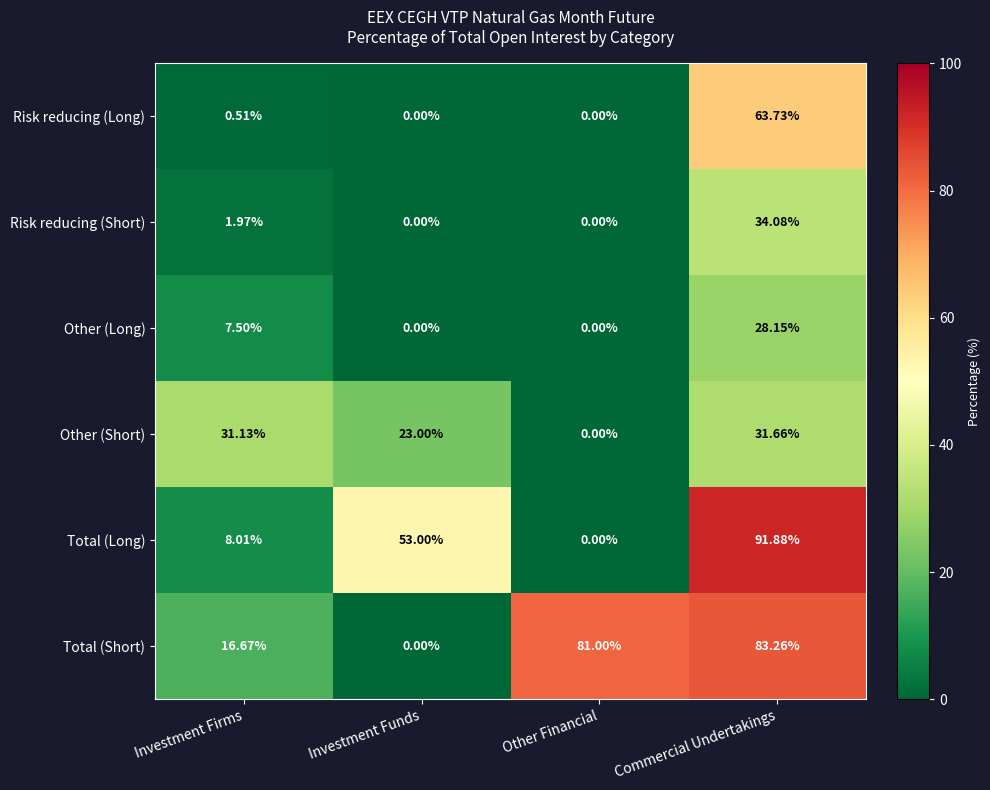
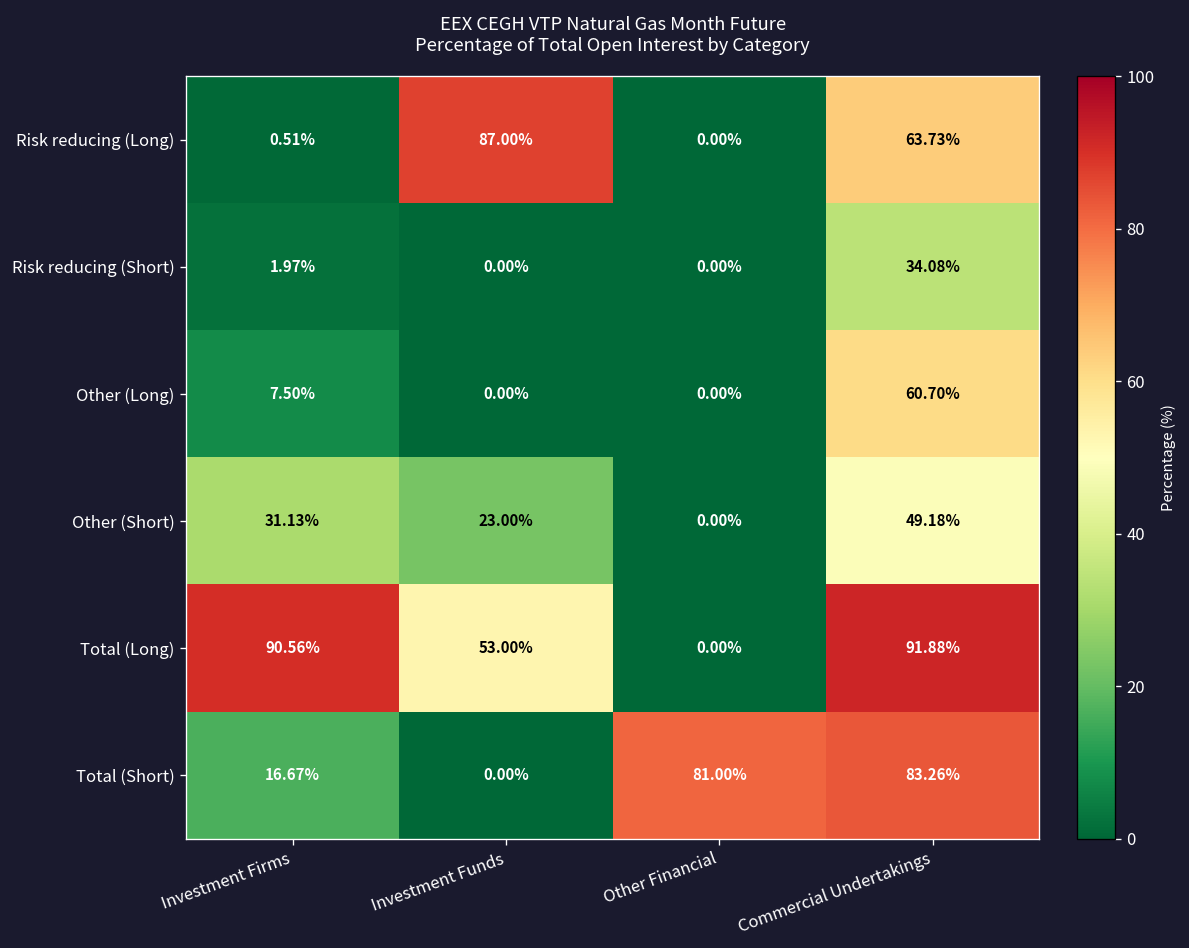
Risk reducing (Long), Investment Funds: 0.00% -> 87.00%
Other (Long), Commercial Undertakings: 28.15% -> 60.70%
Other (Short), Commercial Undertakings: 31.66% -> 49.18%
Total (Long), Investment Firms: 8.01% -> 90.56%
